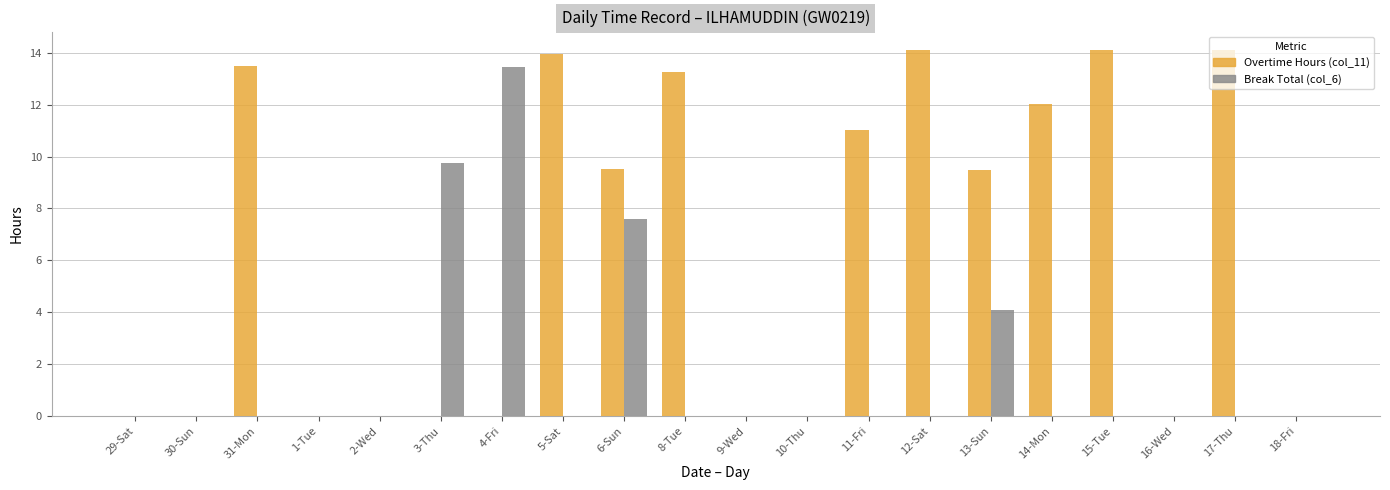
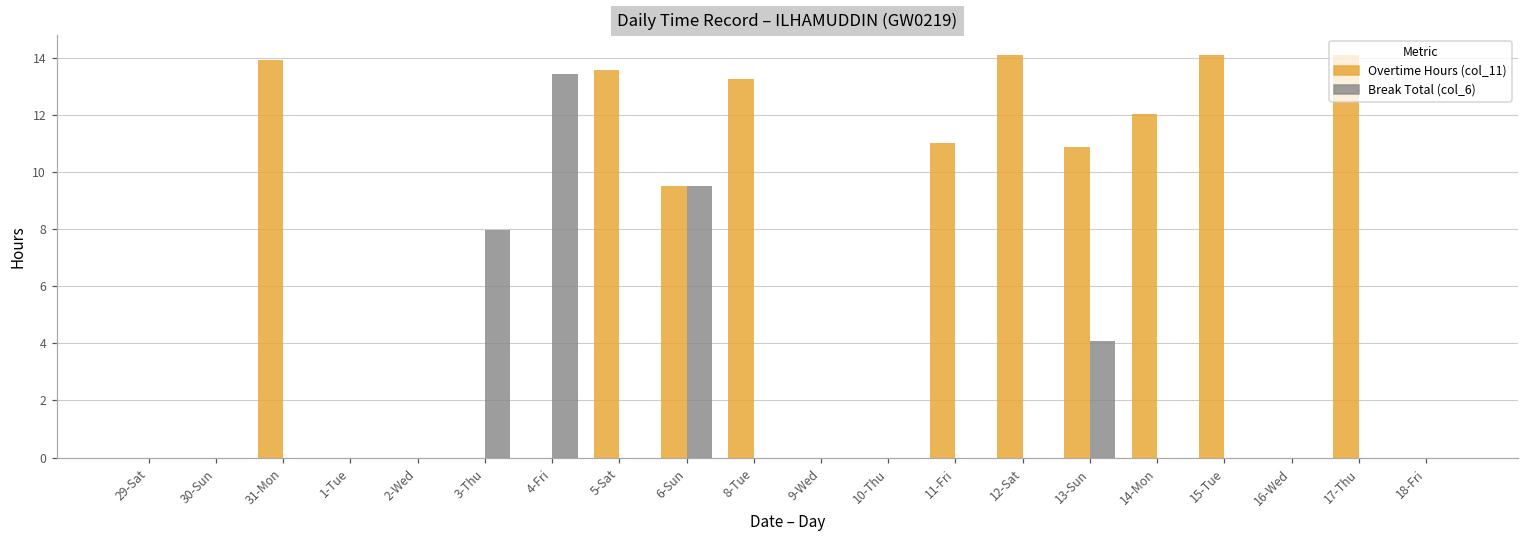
Overtime Hours (col_11), 31-Mon: 13.5 -> 13.9
Break Total (col_6), 3-Thu: 9.8 -> 8.0
Overtime Hours (col_11), 5-Sat: 14.0 -> 13.6
Break Total (col_6), 6-Sun: 7.6 -> 9.5
Overtime Hours (col_11), 13-Sun: 9.5 -> 10.9
